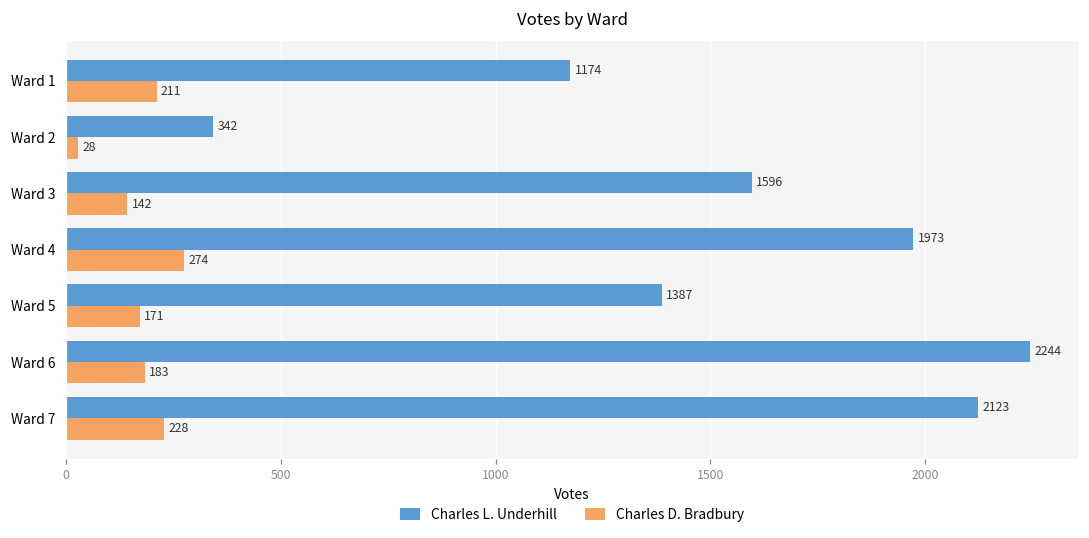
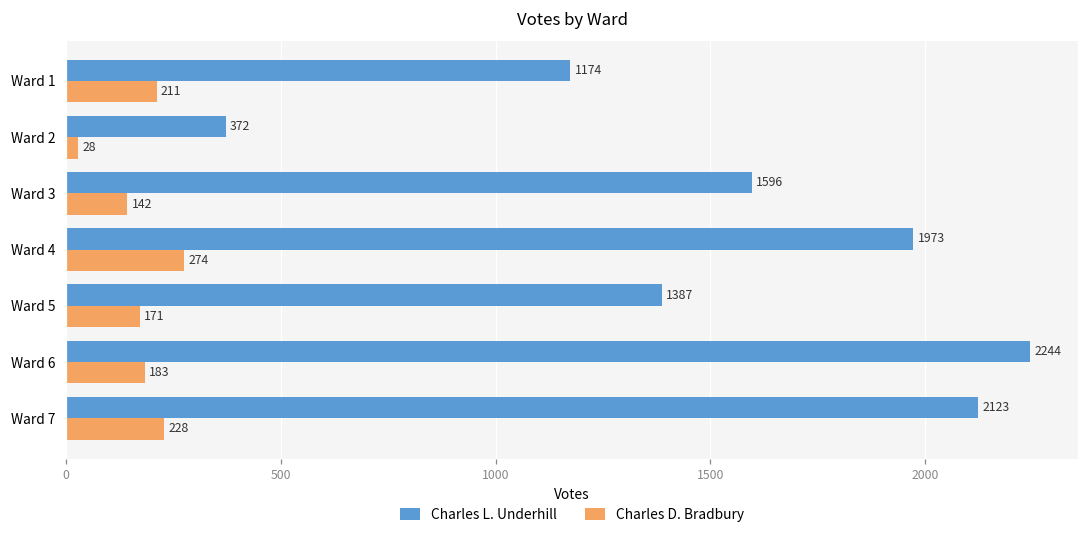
Charles L. Underhill, Ward 2: 342 -> 372
